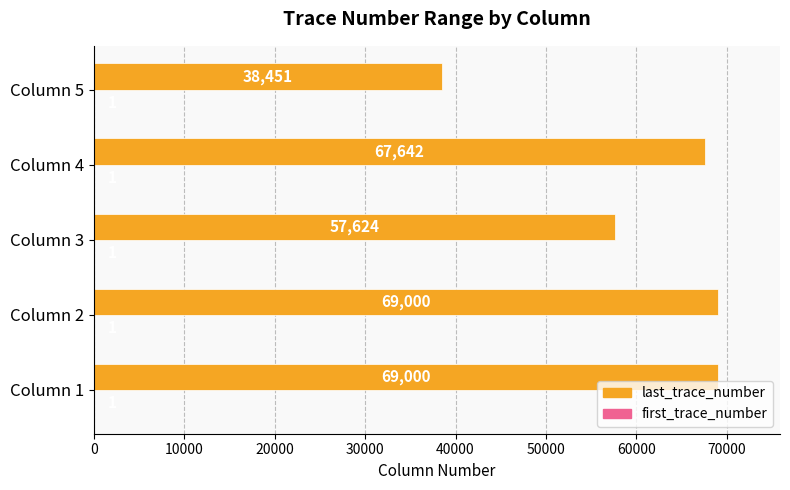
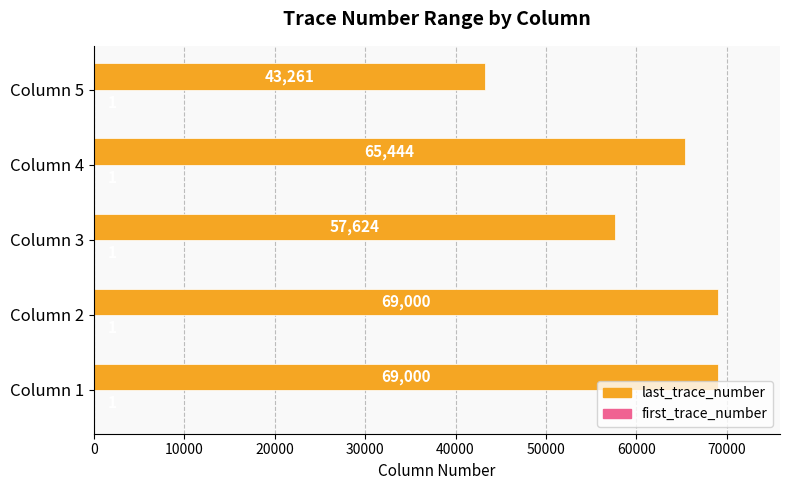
last_trace_number, Column 5: 38,451 -> 43,261
last_trace_number, Column 4: 67,642 -> 65,444
